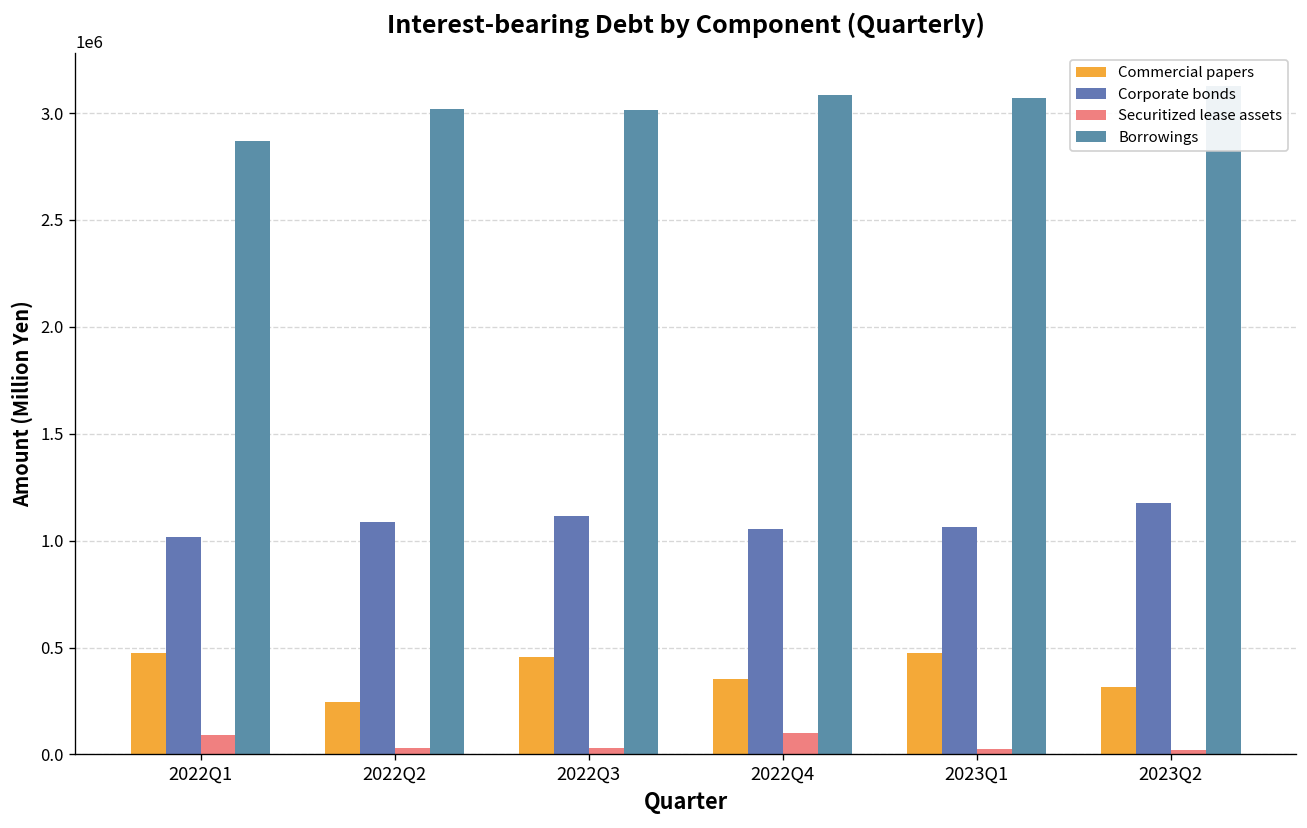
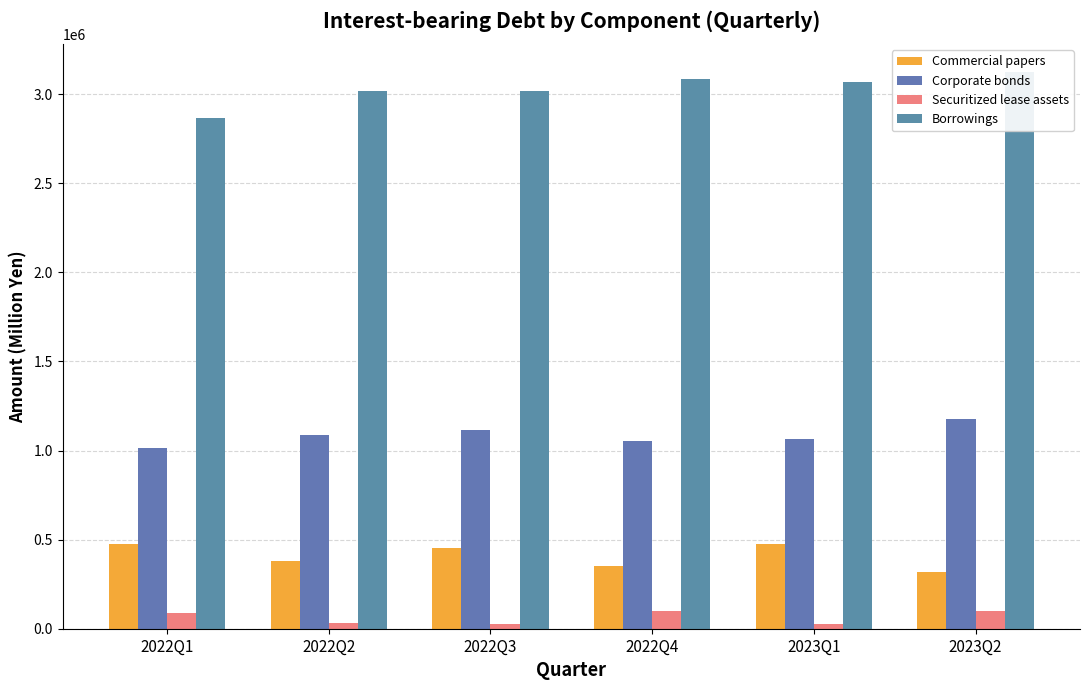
Commercial papers, 2022Q2: 240000 -> 380000
Securitized lease assets, 2023Q2: 20000 -> 100000
